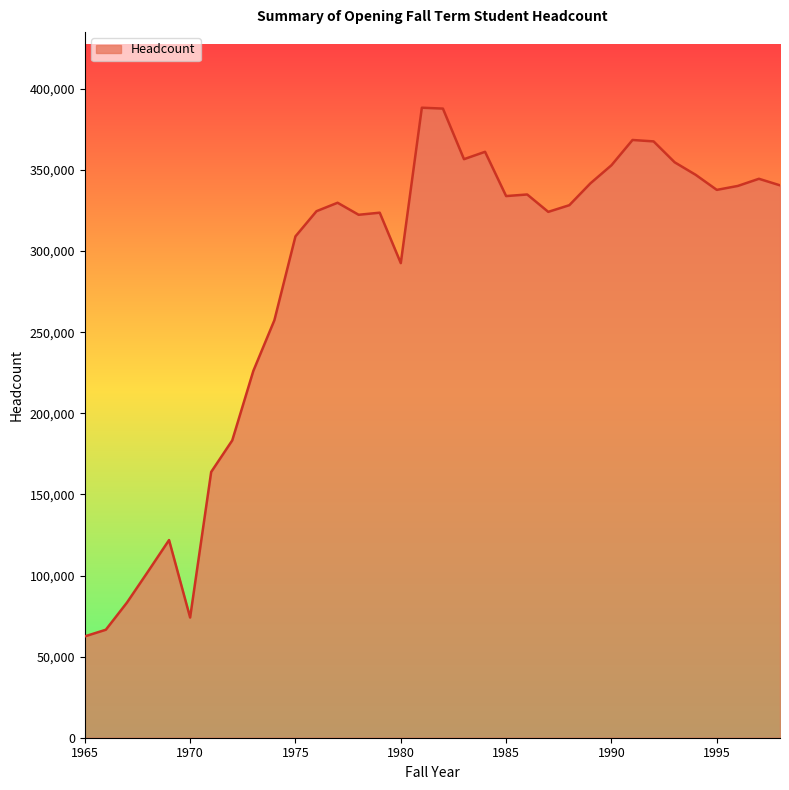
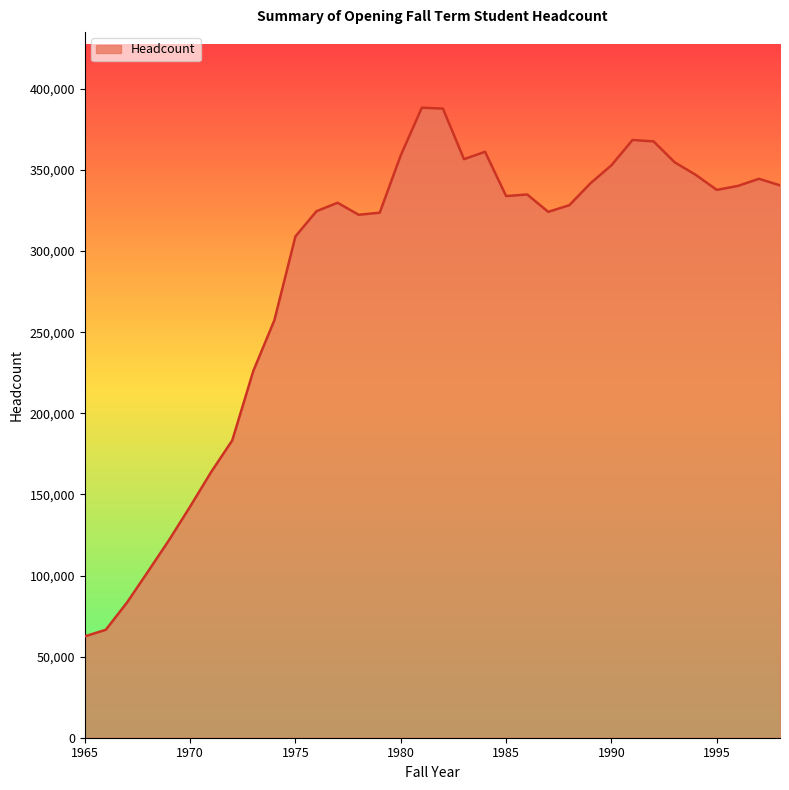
1970: 74,000 -> 142,000
1980: 293,000 -> 359,000
